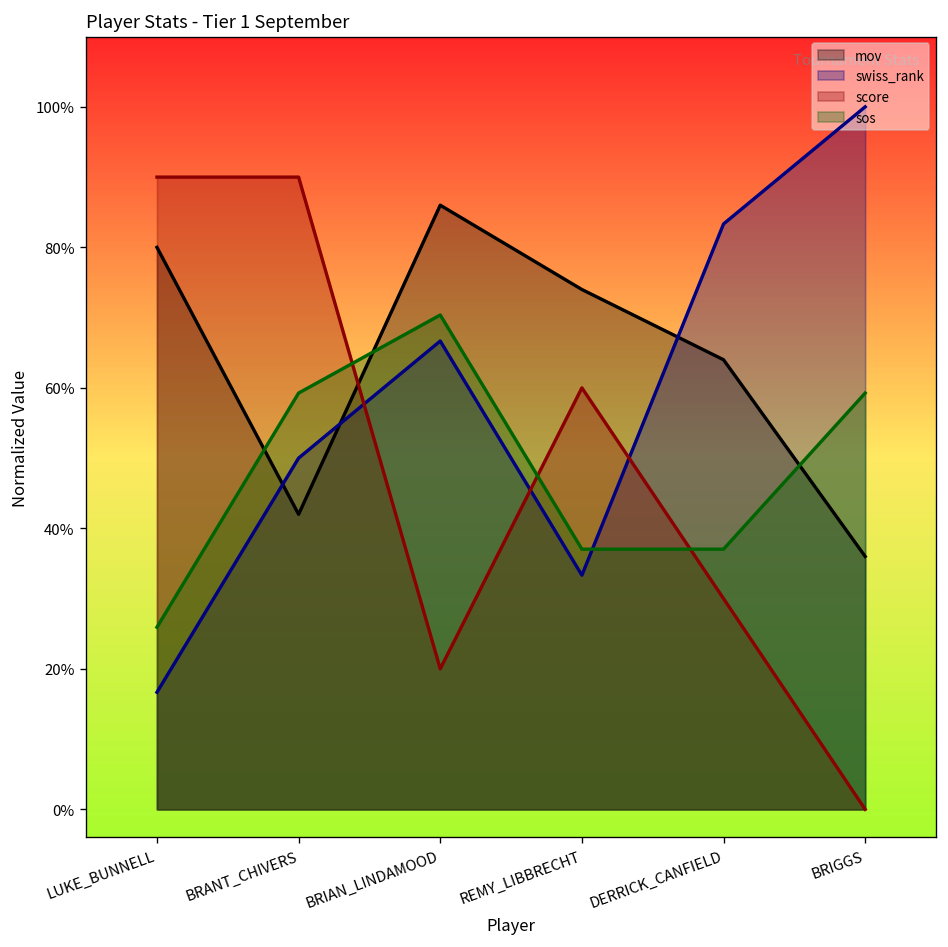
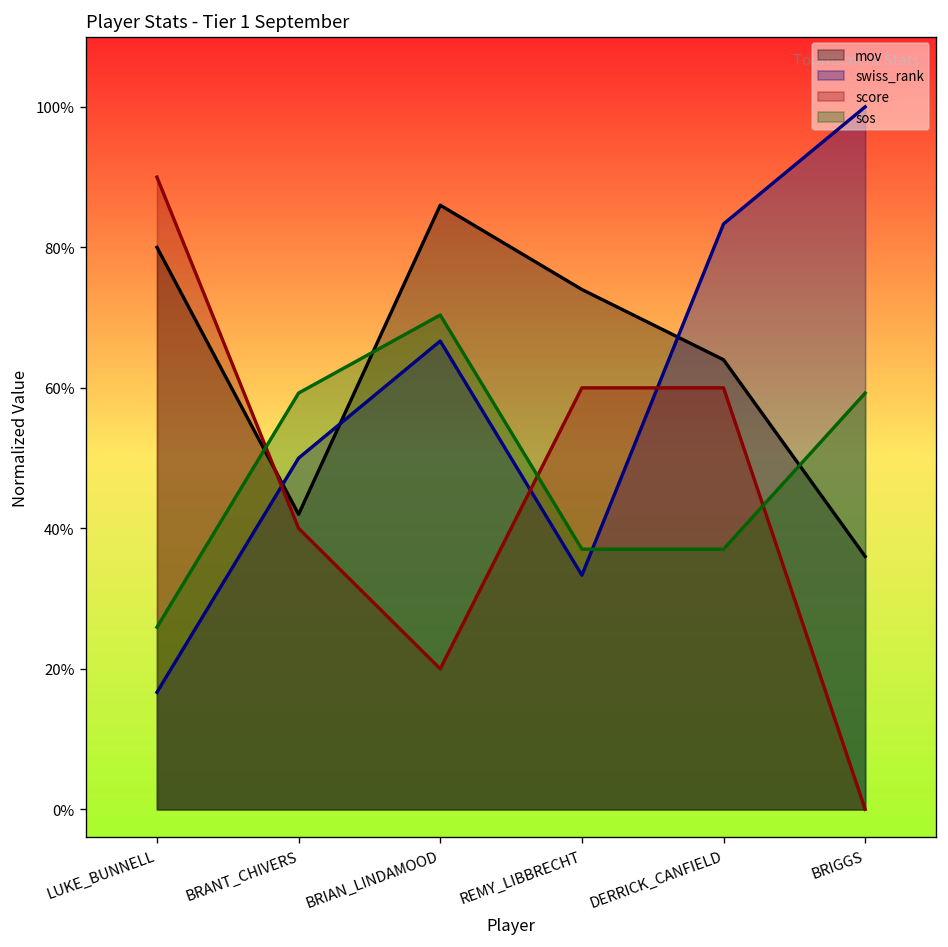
score, BRANT_CHIVERS: 90% -> 40%
score, DERRICK_CANFIELD: 30% -> 60%
